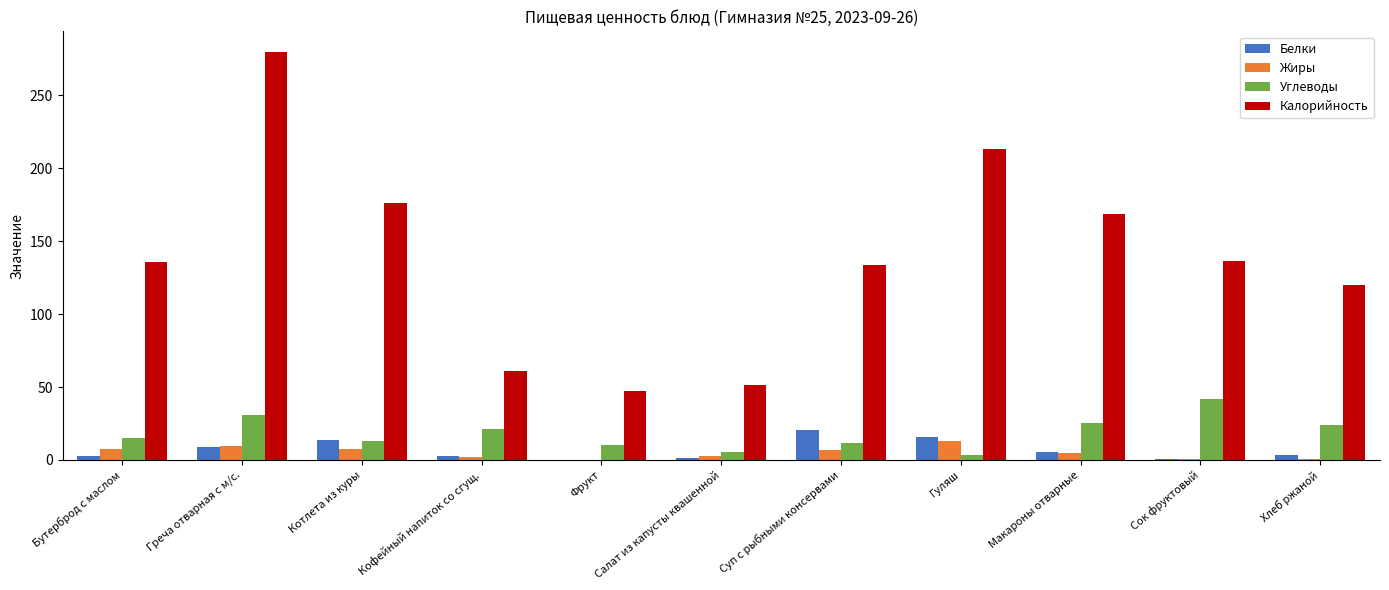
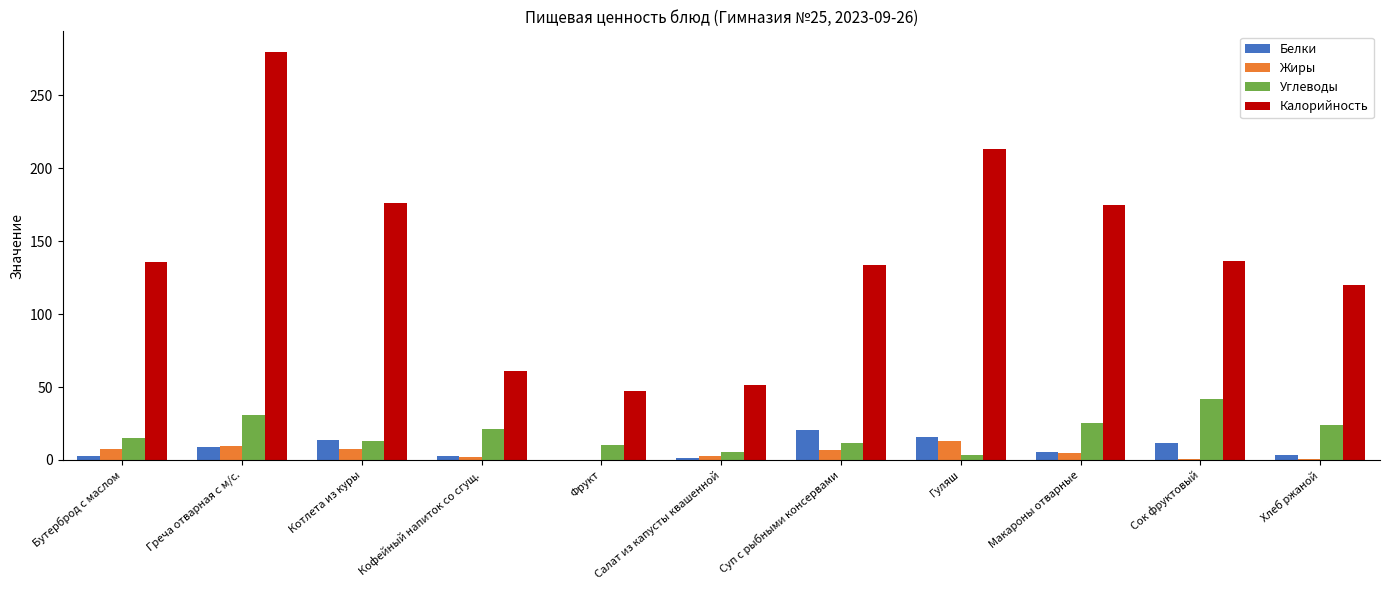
Калорийность, Макароны отварные: 168 -> 175
Белки, Сок фруктовый: 1 -> 11
